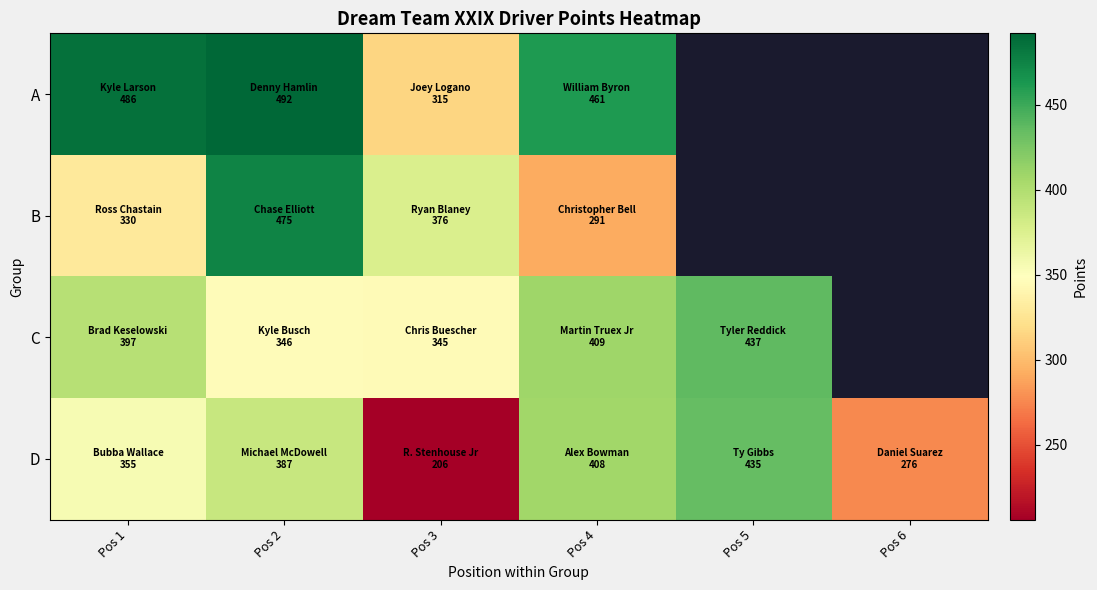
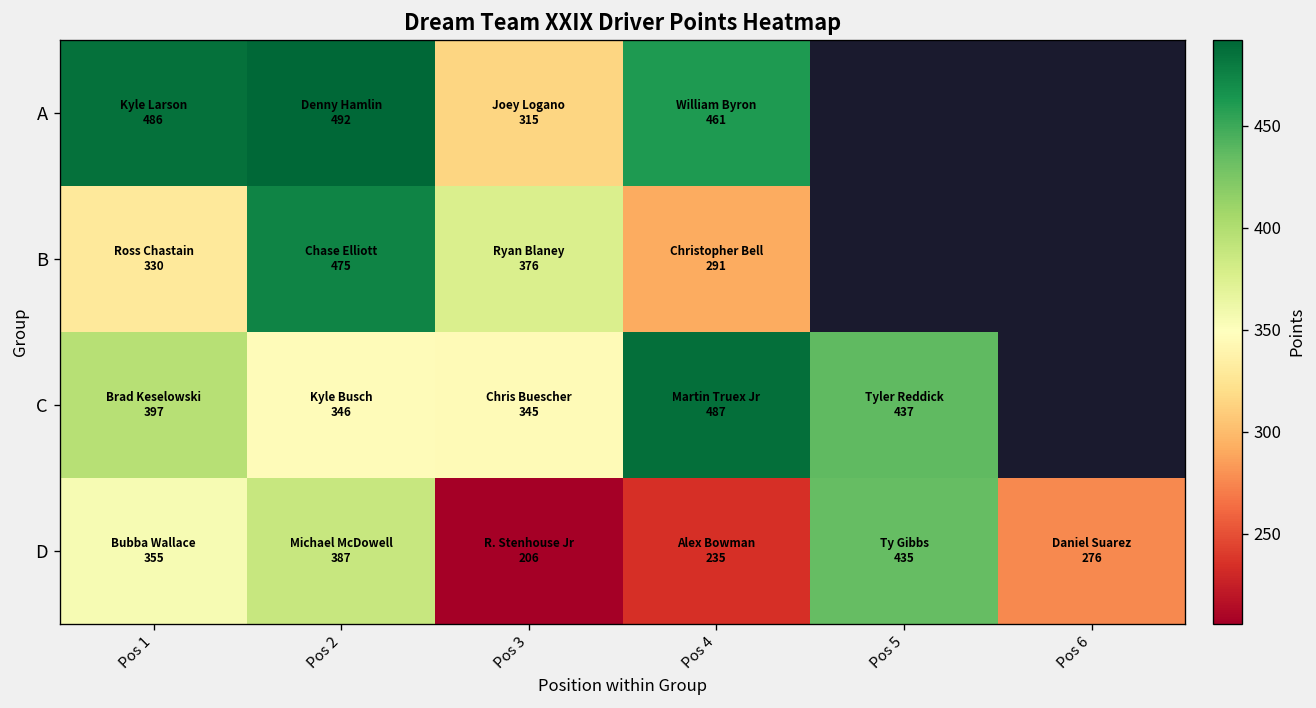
C, Pos 4: 409 -> 487
D, Pos 4: 408 -> 235
